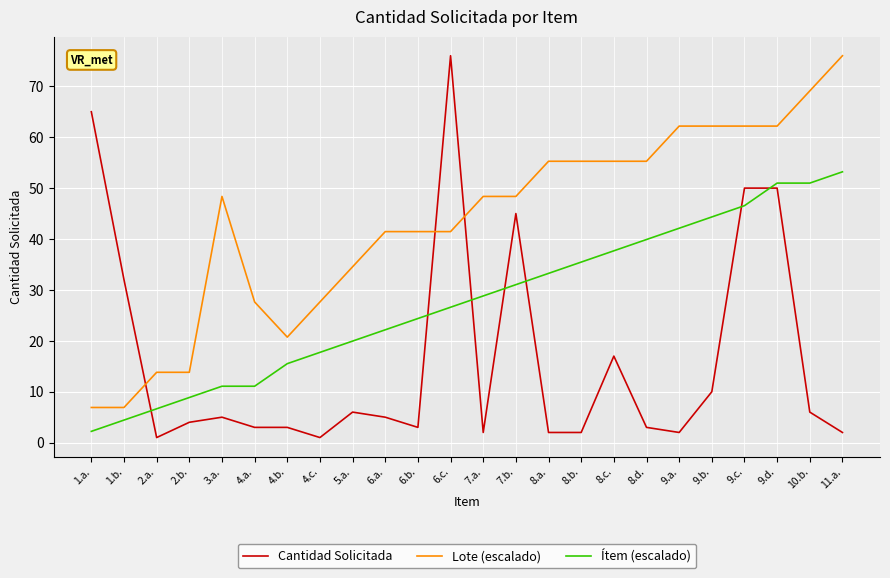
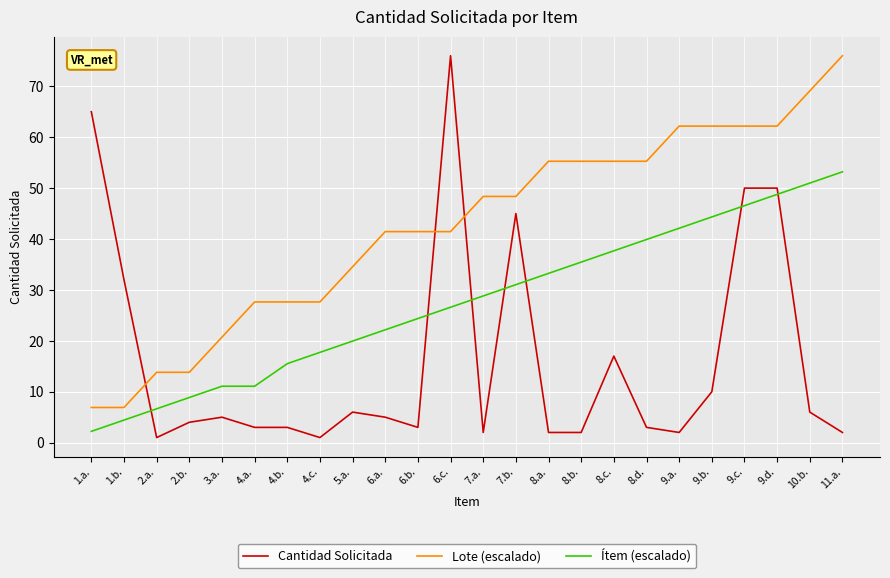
Lote (escalado), 3.a.: 48 -> 21
Lote (escalado), 4.b.: 21 -> 28
Ítem (escalado), 9.d.: 51 -> 49
